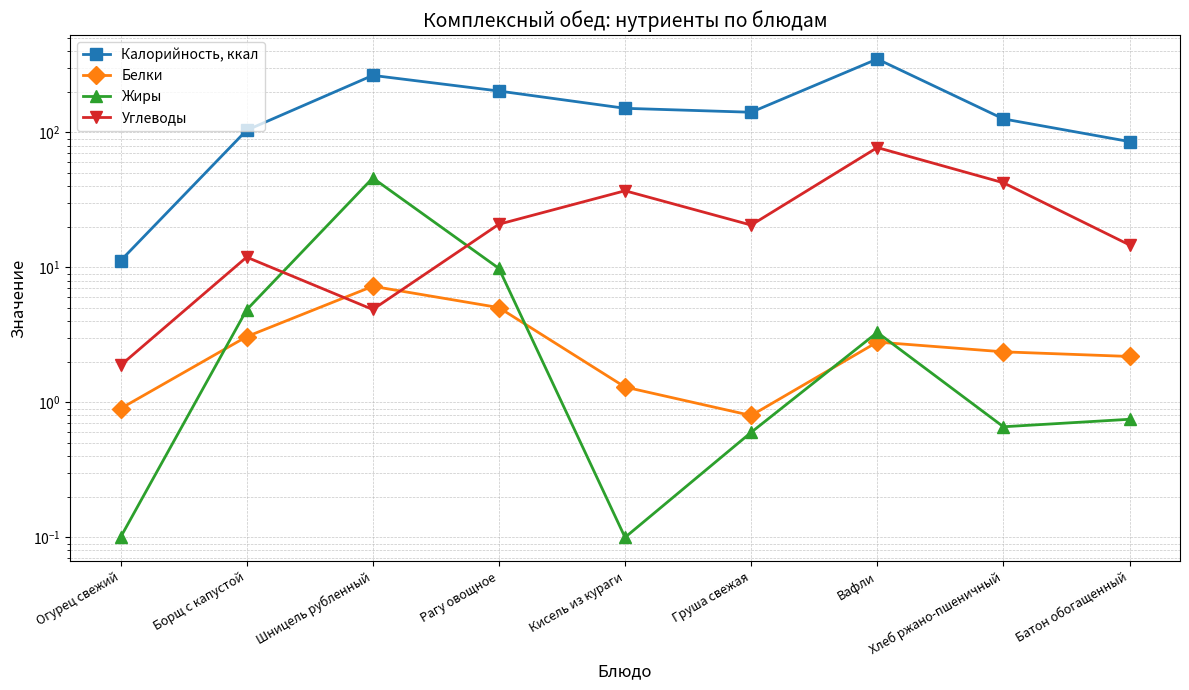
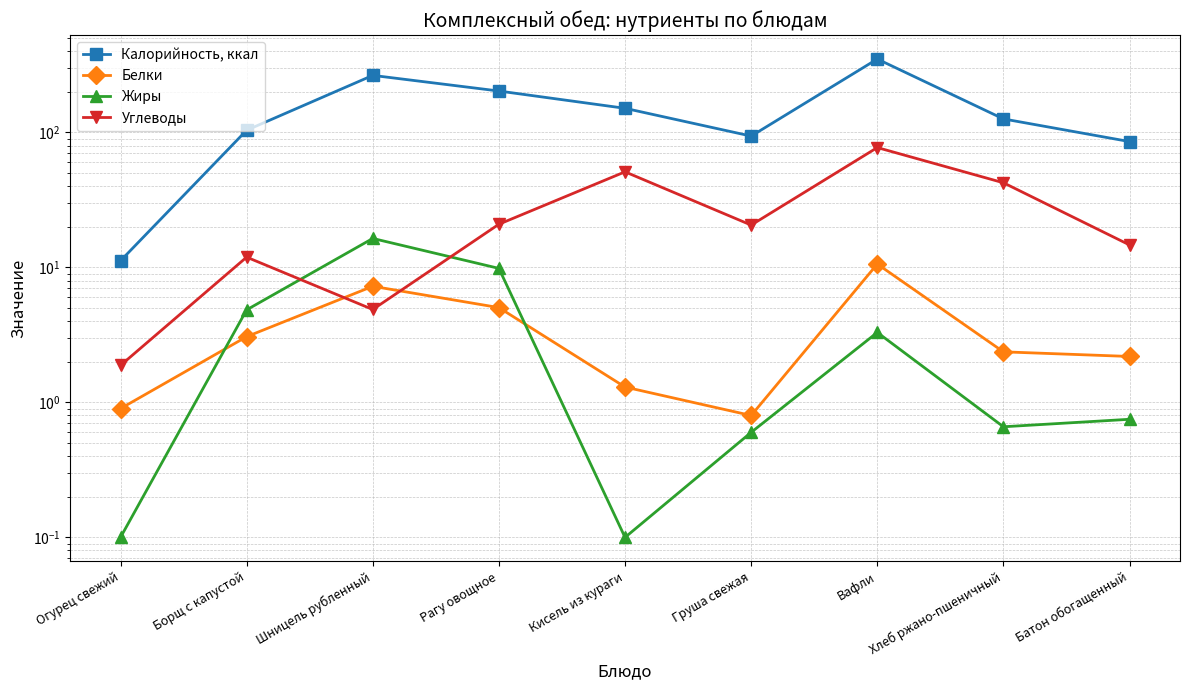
Жиры, Шницель рубленный: 46 -> 16
Углеводы, Кисель из кураги: 37 -> 51
Калорийность, ккал, Груша свежая: 140 -> 90
Белки, Вафли: 2.8 -> 11
